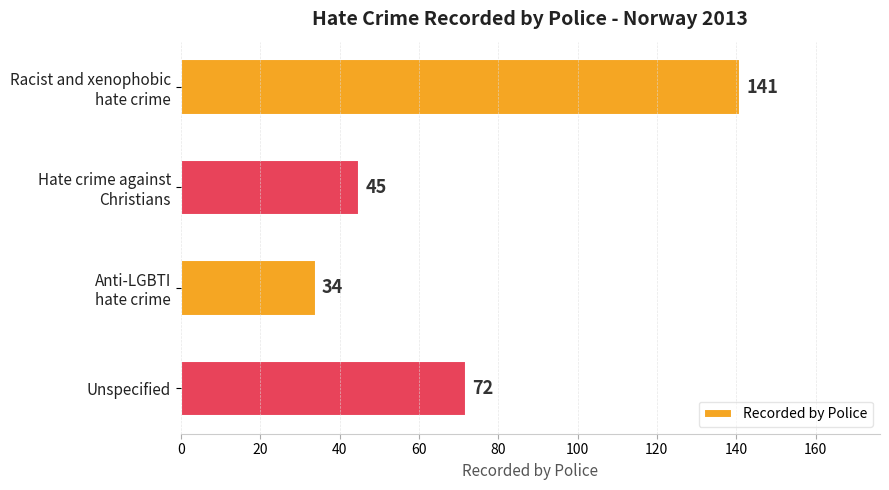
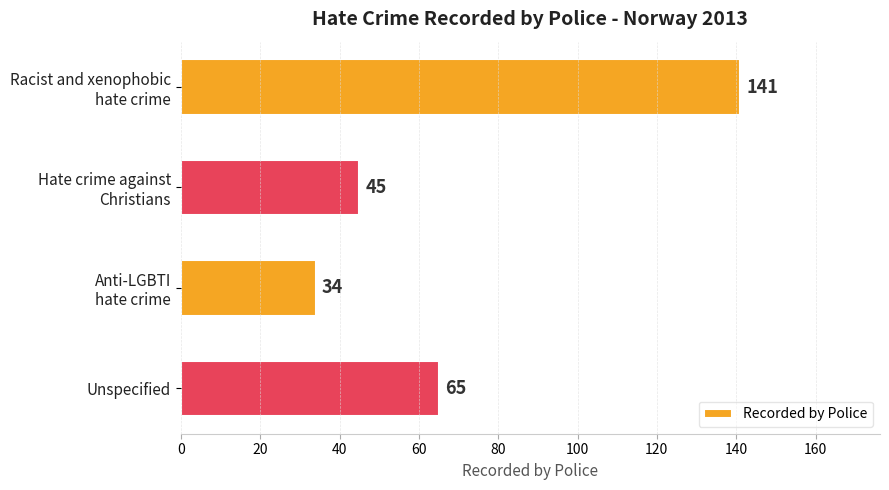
Unspecified: 72 -> 65
